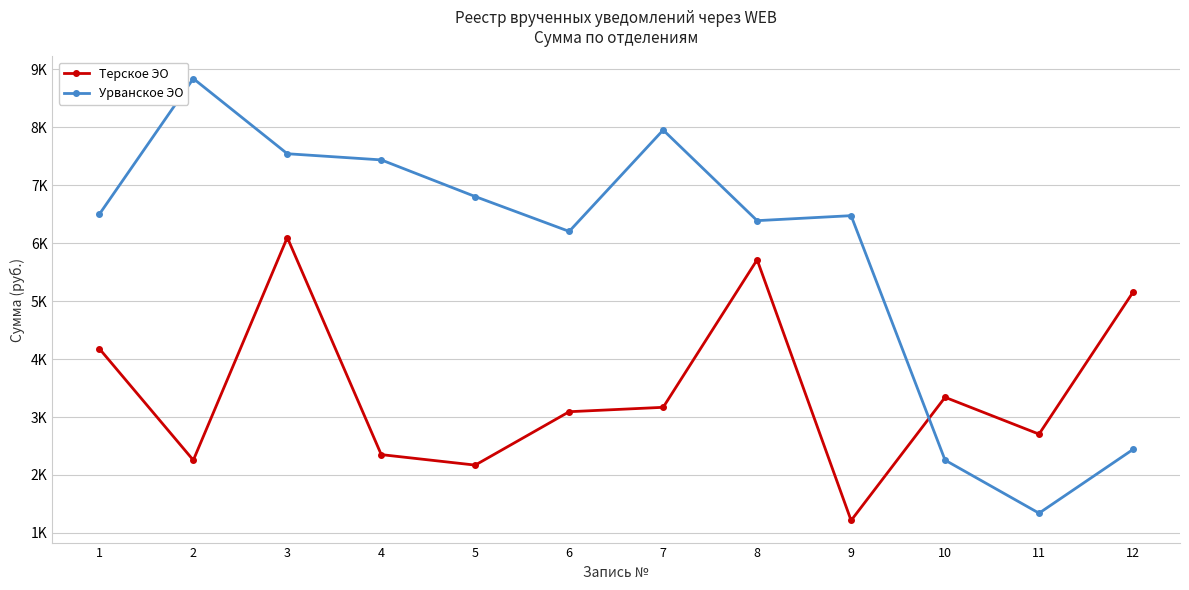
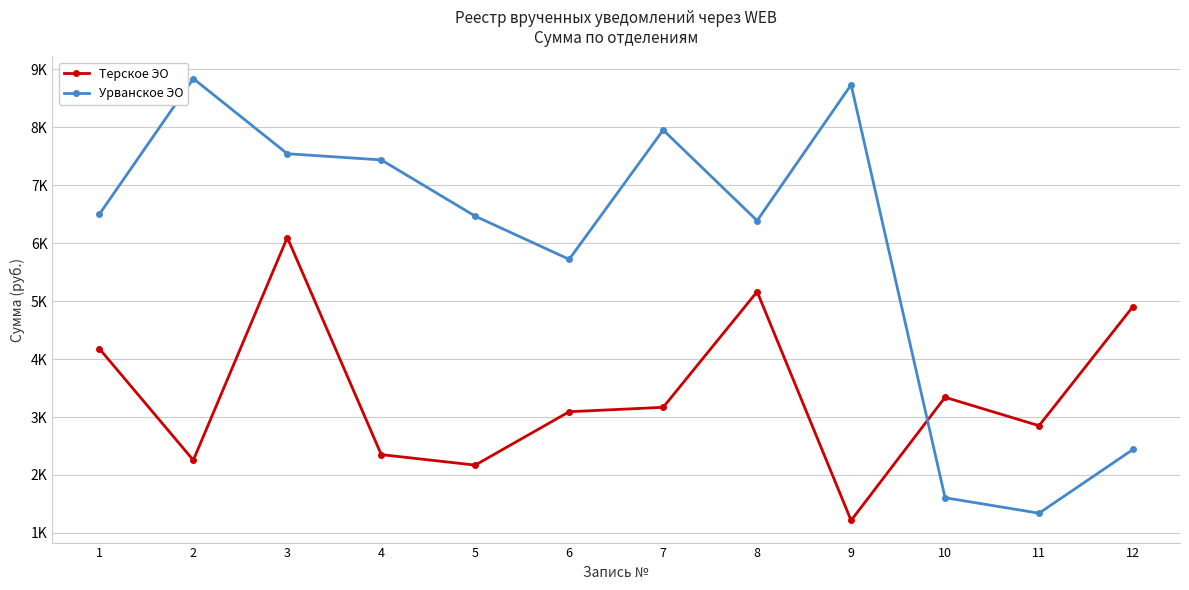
Урванское ЭО, 5: 6800 -> 6500
Урванское ЭО, 6: 6200 -> 5700
Терское ЭО, 8: 5700 -> 5200
Урванское ЭО, 9: 6500 -> 8700
Урванское ЭО, 10: 2300 -> 1600
Терское ЭО, 11: 2700 -> 2900
Терское ЭО, 12: 5200 -> 4900
